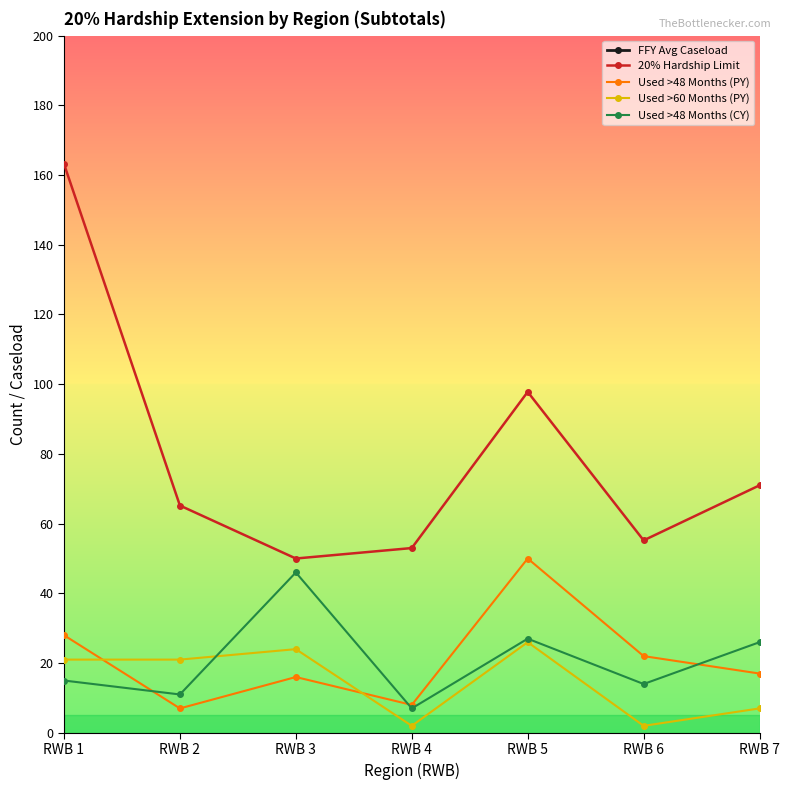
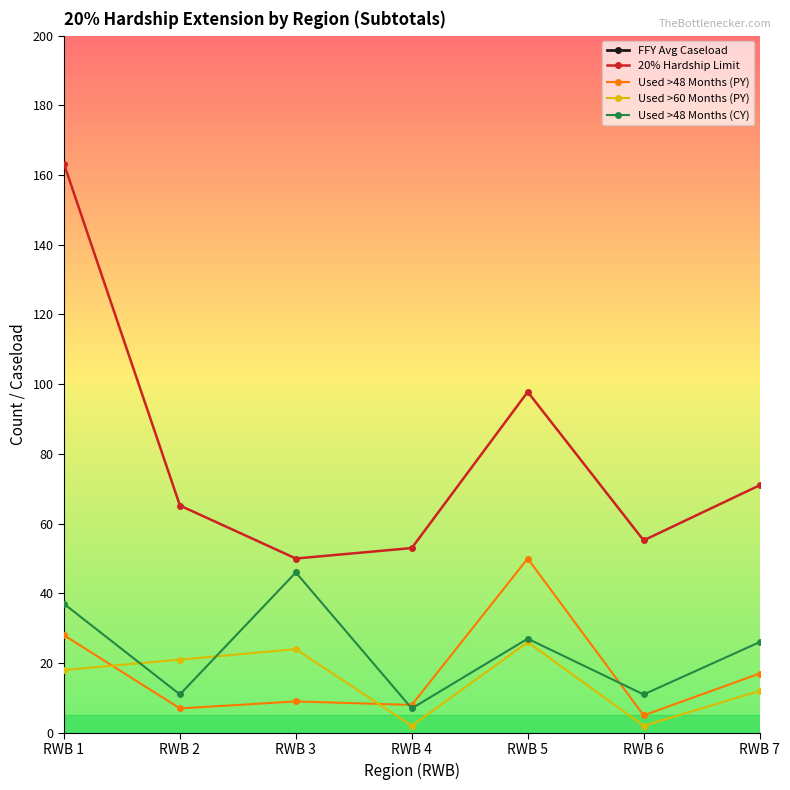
Used >60 Months (PY), RWB 1: 21 -> 18
Used >48 Months (CY), RWB 1: 15 -> 37
Used >48 Months (PY), RWB 3: 16 -> 9
Used >48 Months (PY), RWB 6: 22 -> 5
Used >48 Months (CY), RWB 6: 14 -> 11
Used >60 Months (PY), RWB 7: 7 -> 12
